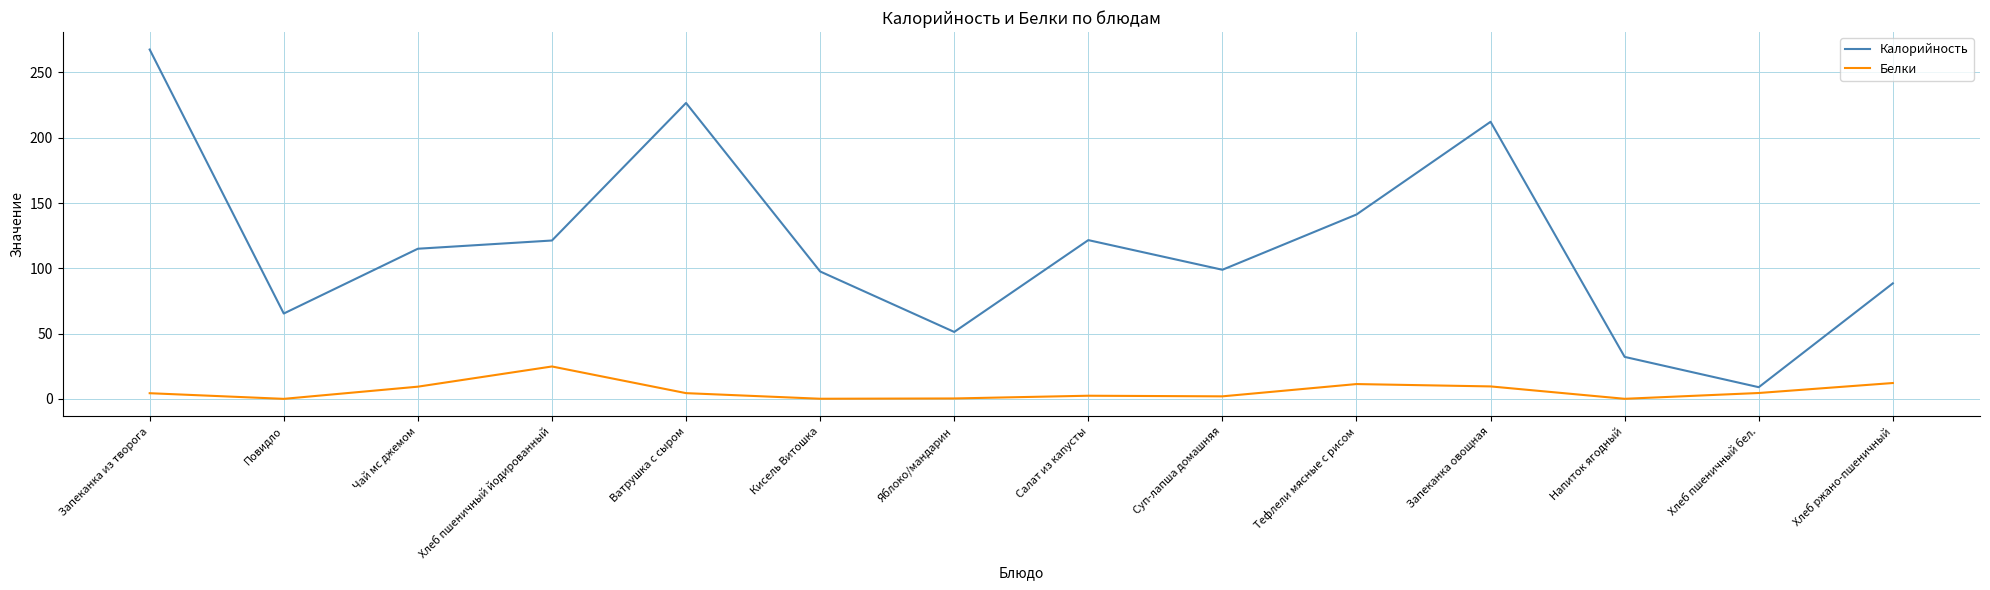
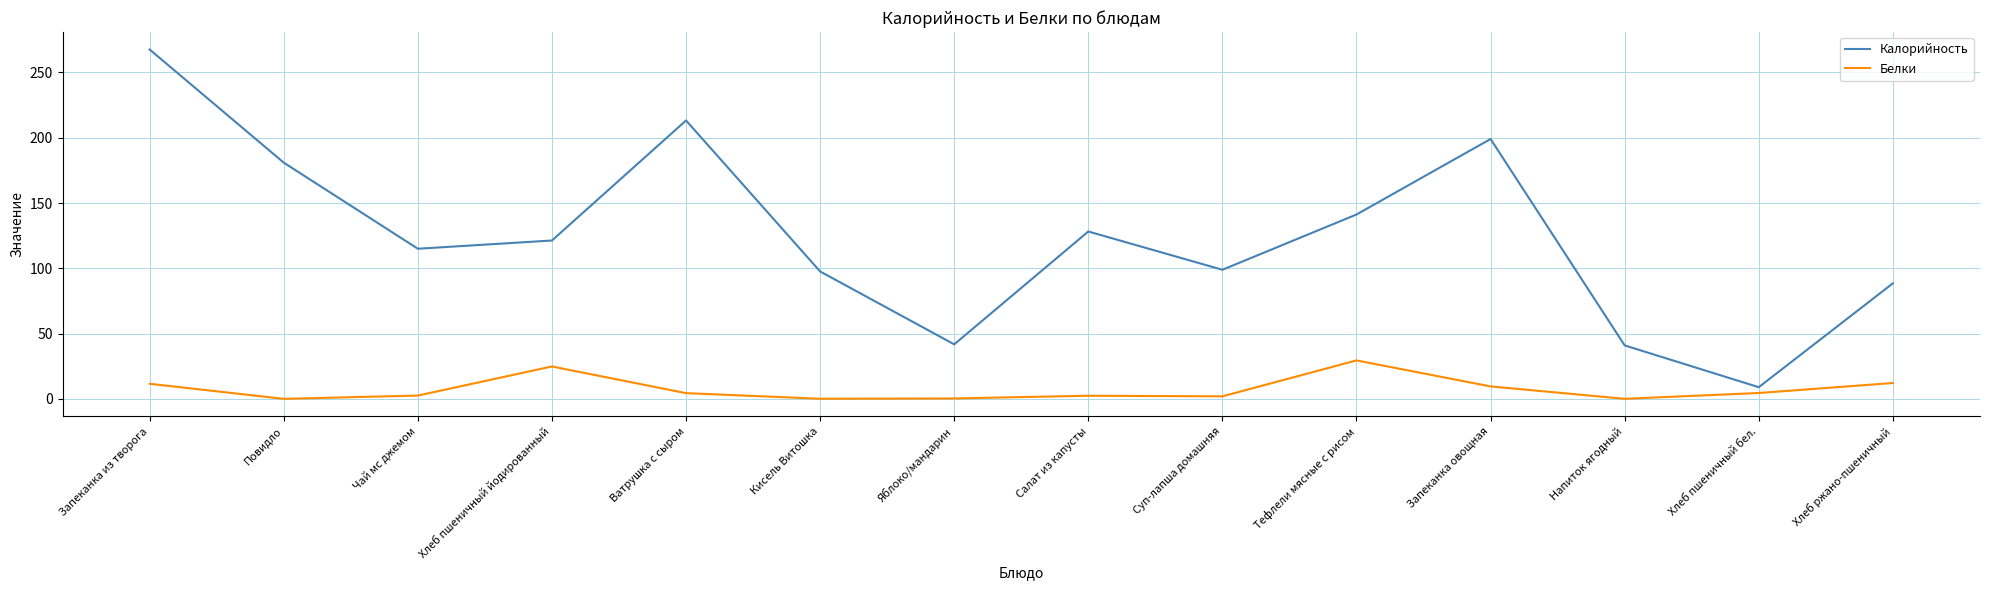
Белки, Запеканка из творога: 4 -> 12
Калорийность, Повидло: 65 -> 181
Белки, Чай мс джемом: 9 -> 3
Калорийность, Ватрушка с сыром: 227 -> 213
Калорийность, Яблоко/мандарин: 51 -> 42
Калорийность, Салат из капусты: 122 -> 128
Белки, Тефлели мясные с рисом: 11 -> 30
Калорийность, Запеканка овощная: 212 -> 199
Калорийность, Напиток ягодный: 32 -> 41
